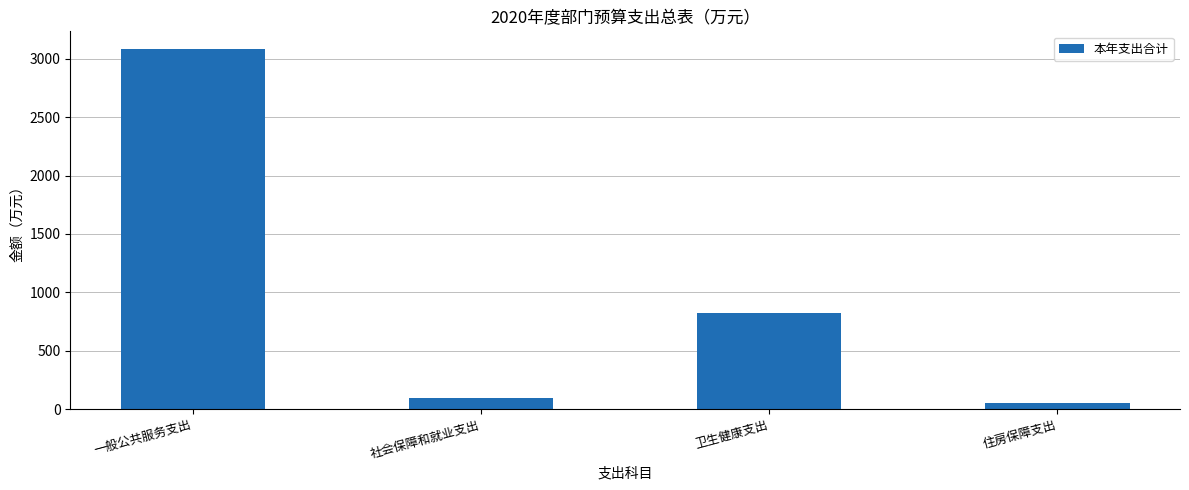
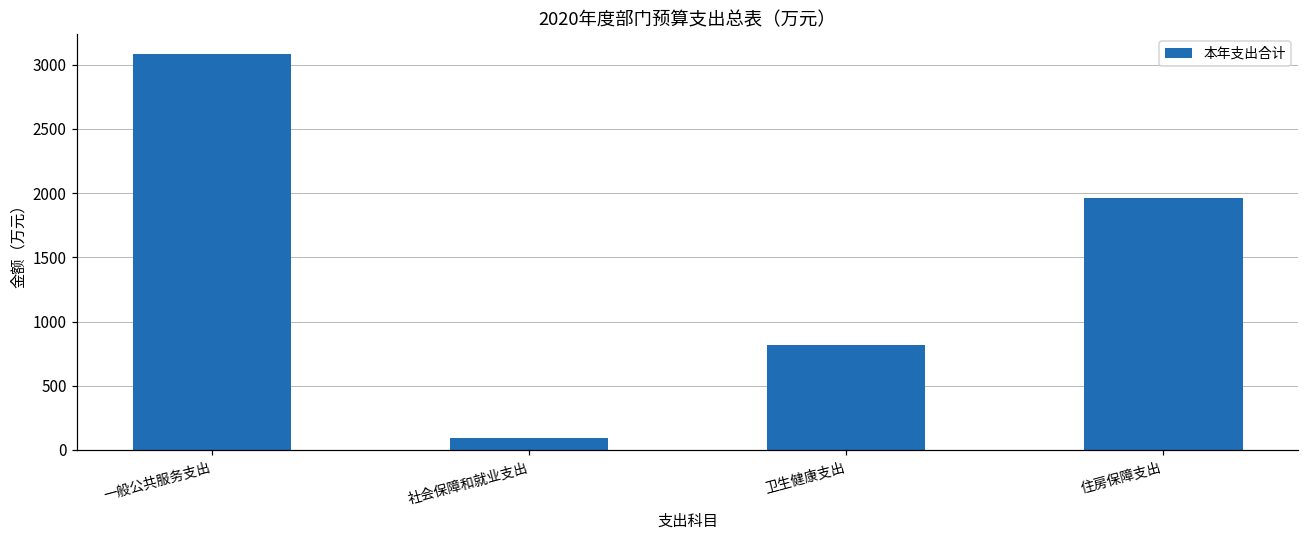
住房保障支出: 50 -> 1960
